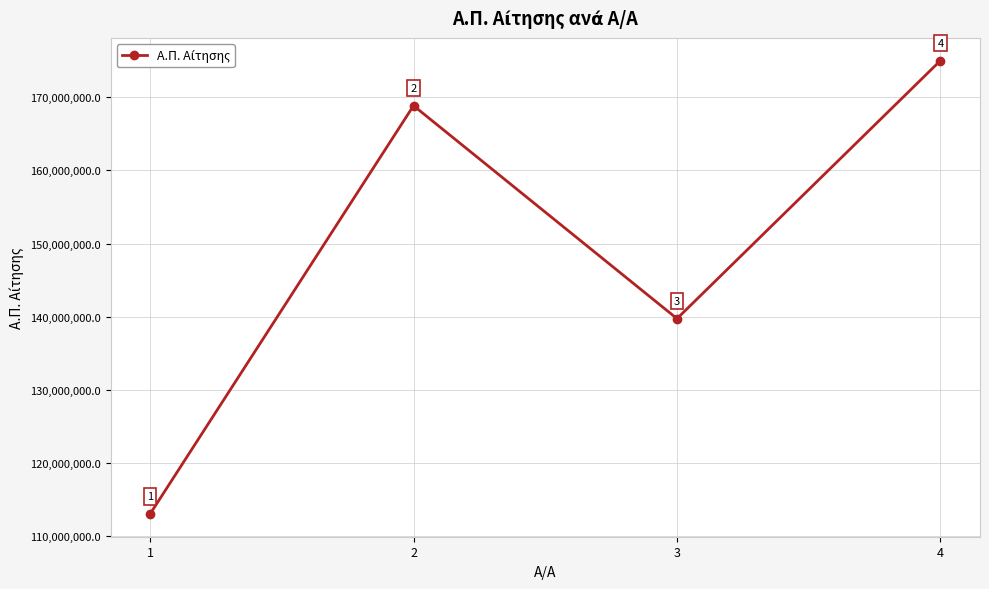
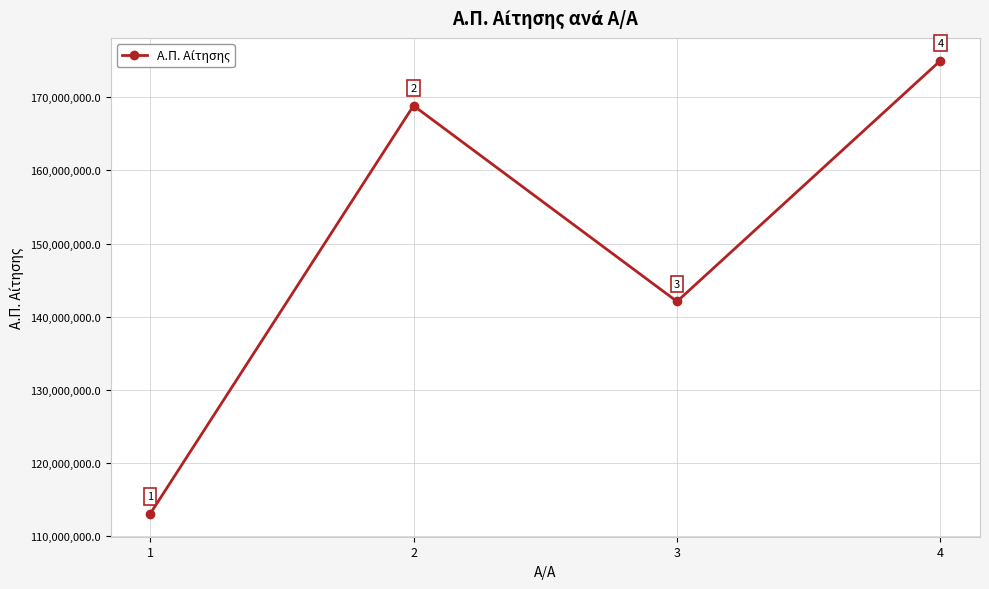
3: 140,000,000 -> 142,000,000
